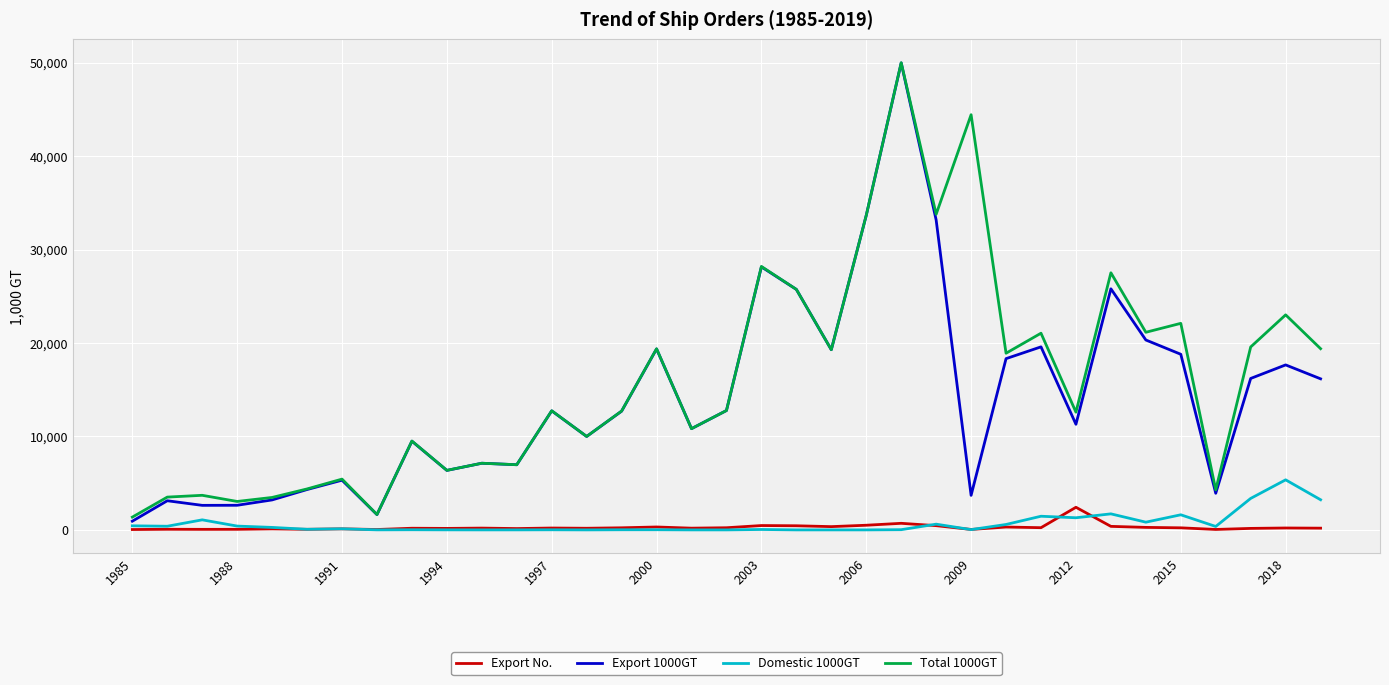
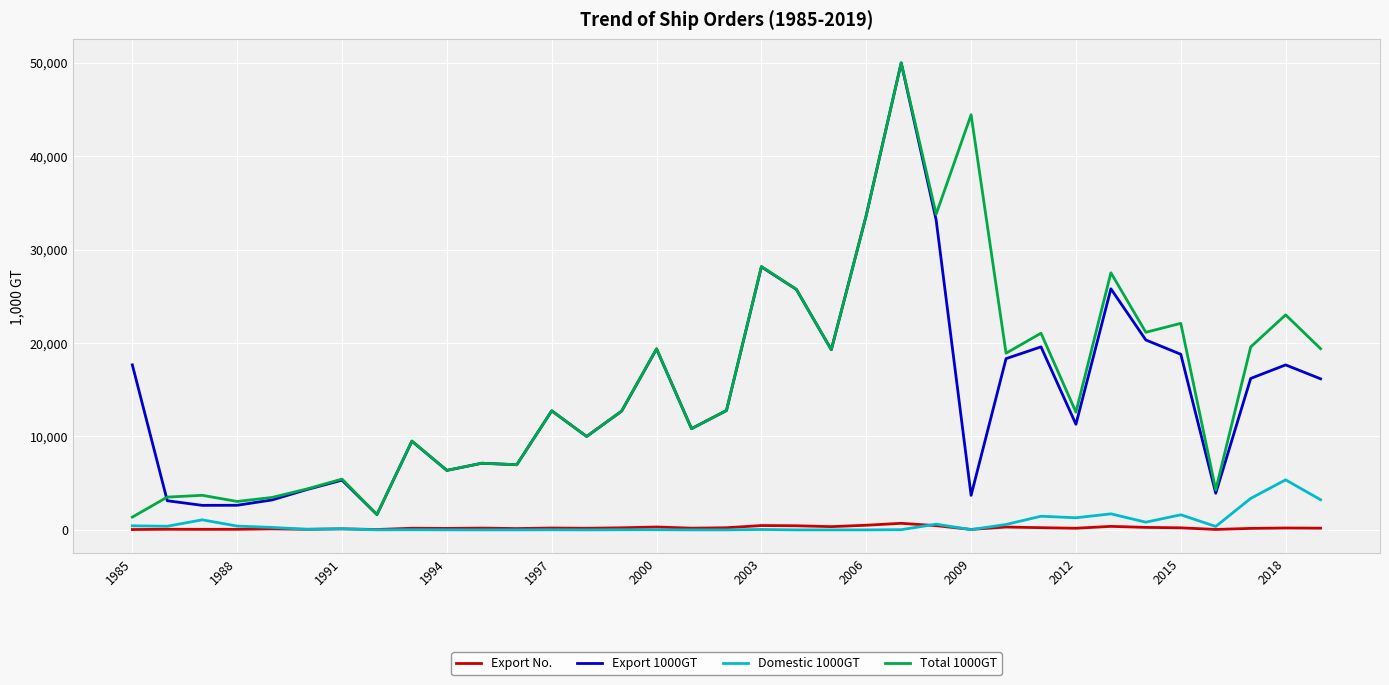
Export 1000GT, 1985: 1,000 -> 18,000
Export No., 2012: 2,000 -> 0
